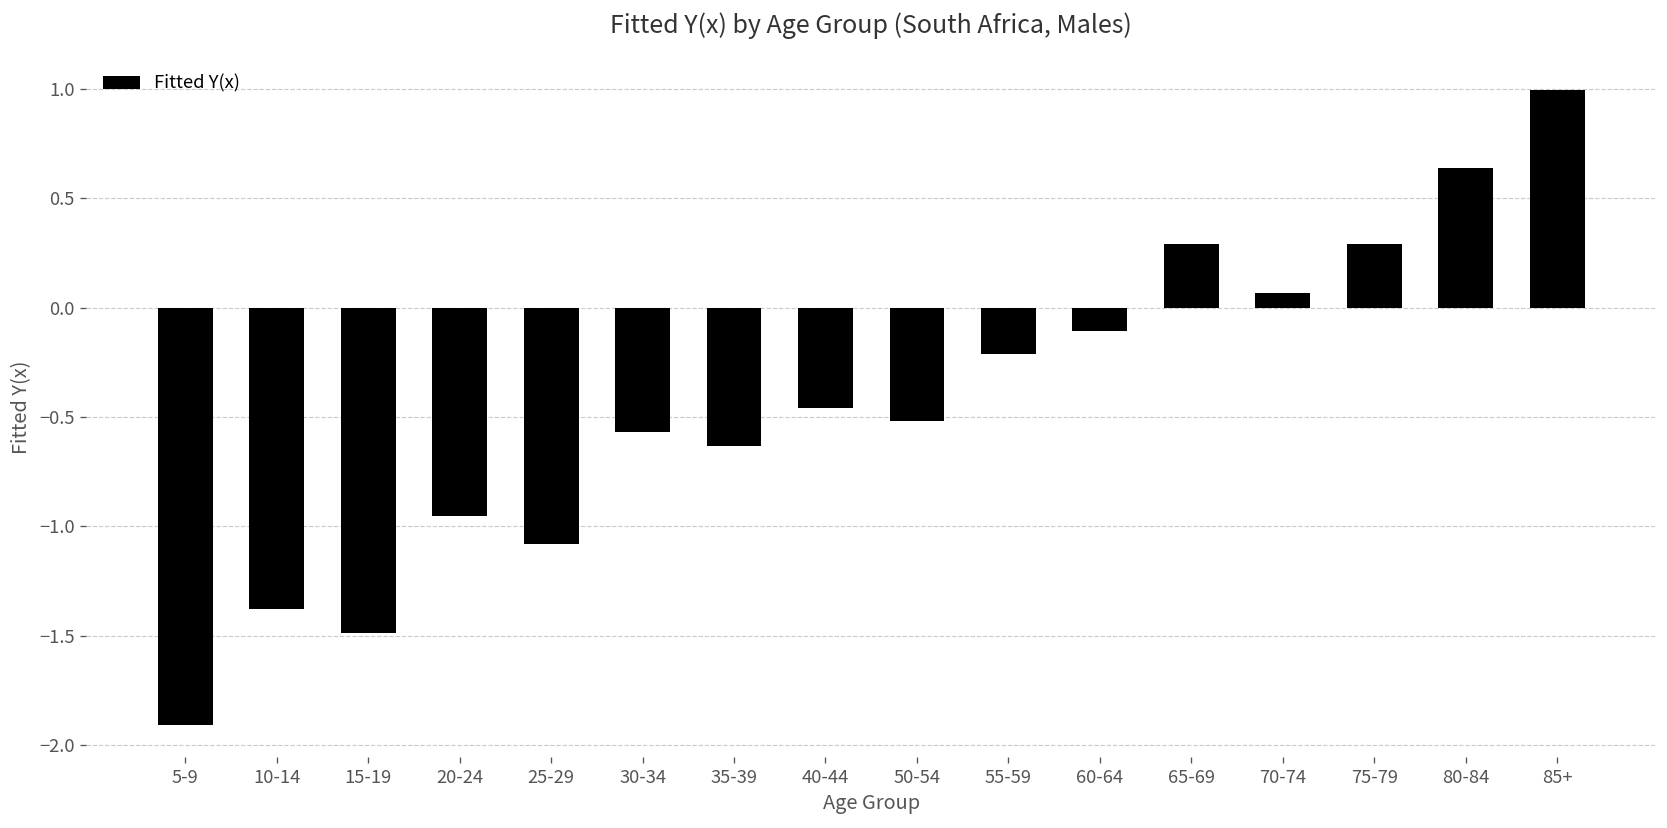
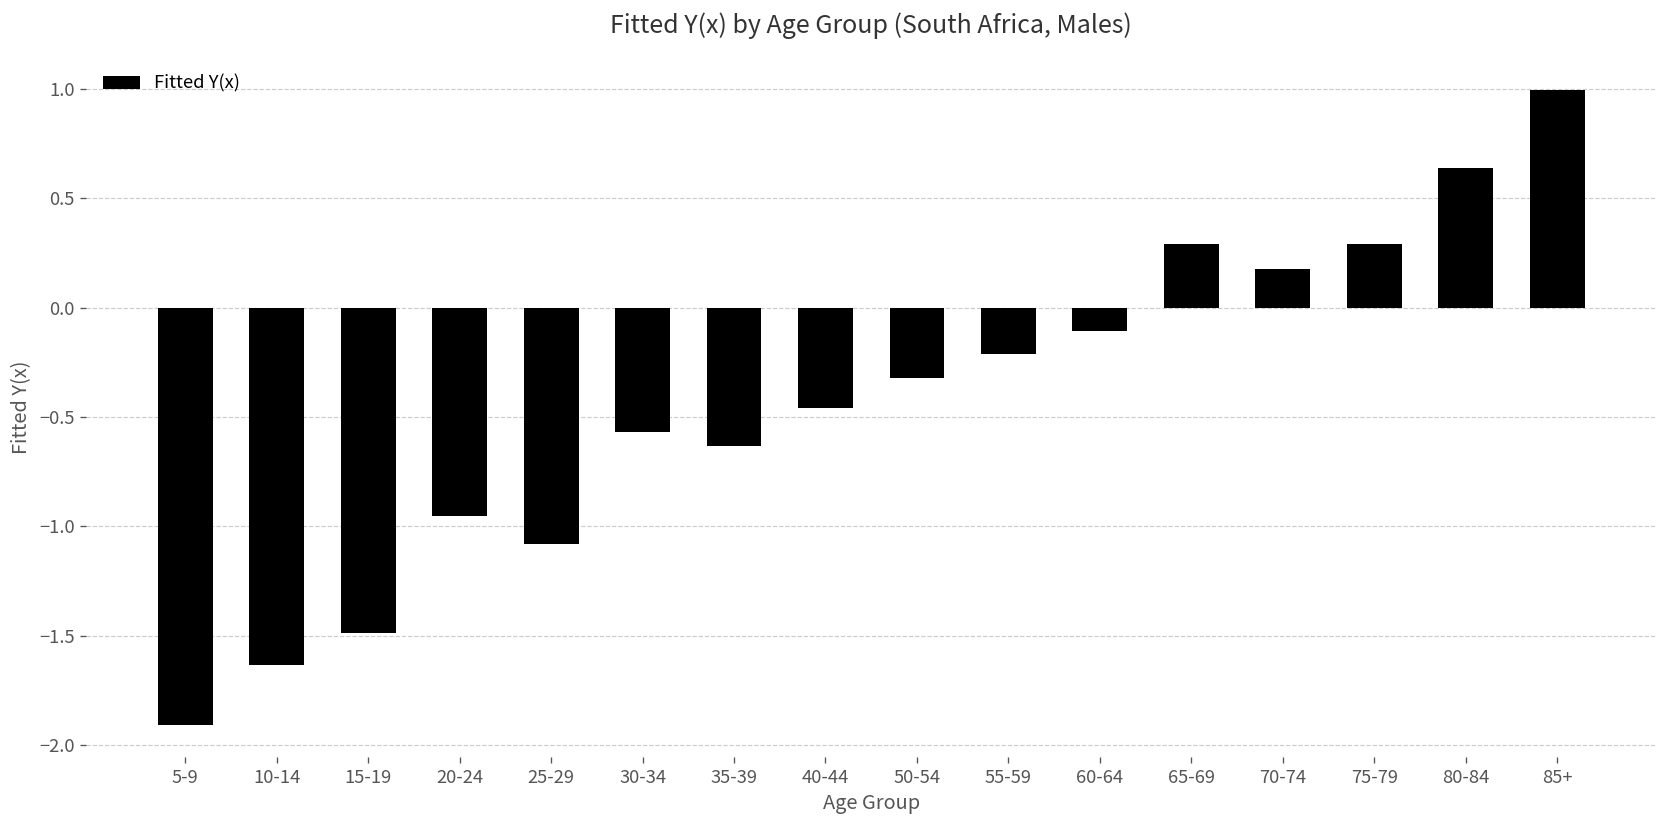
10-14: -1.38 -> -1.63
50-54: -0.52 -> -0.32
70-74: 0.07 -> 0.18
